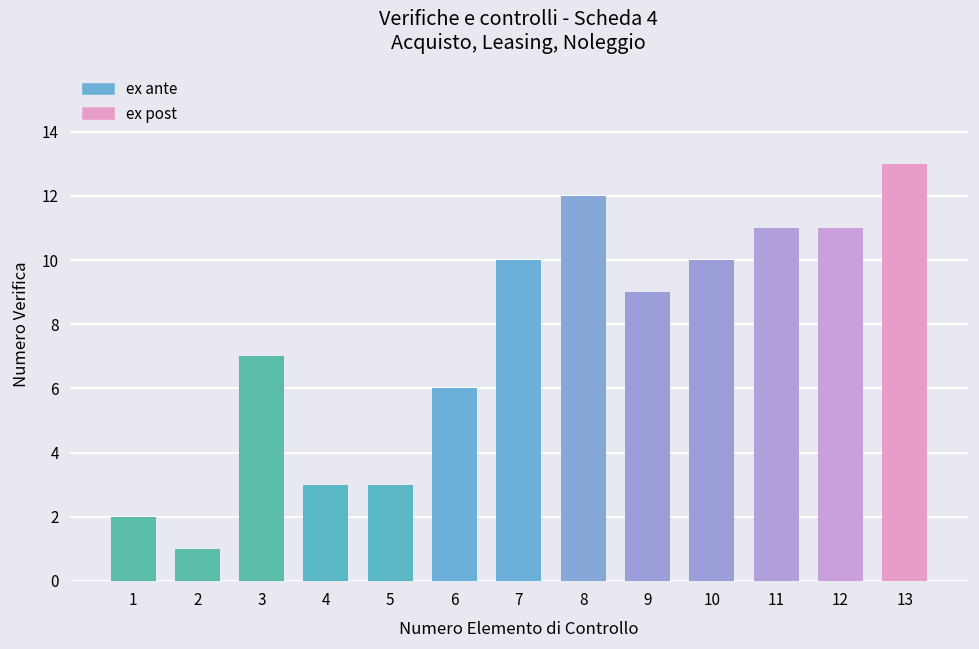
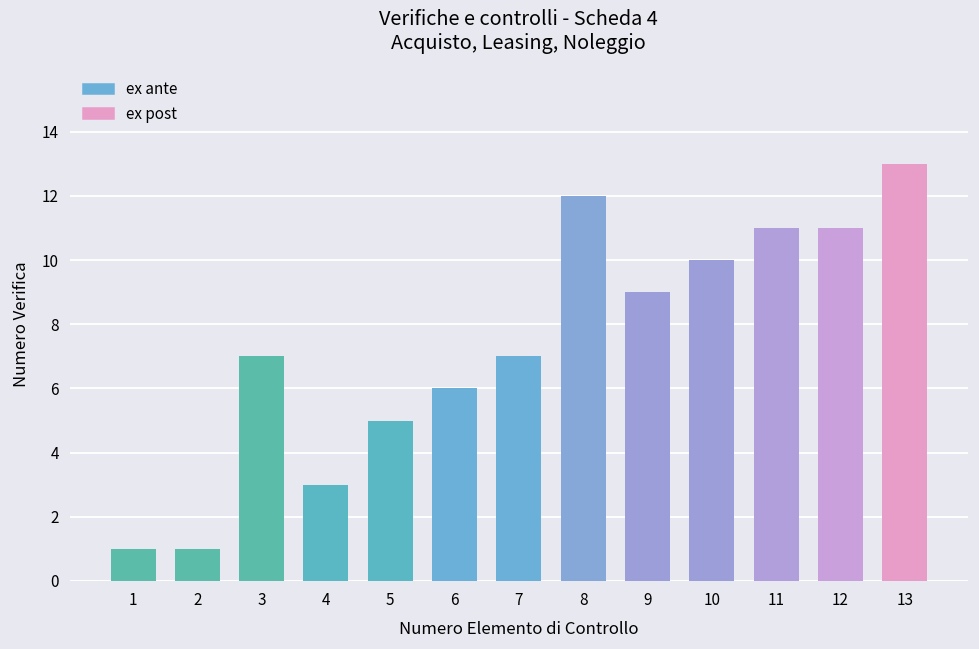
1: 2 -> 1
5: 3 -> 5
7: 10 -> 7
